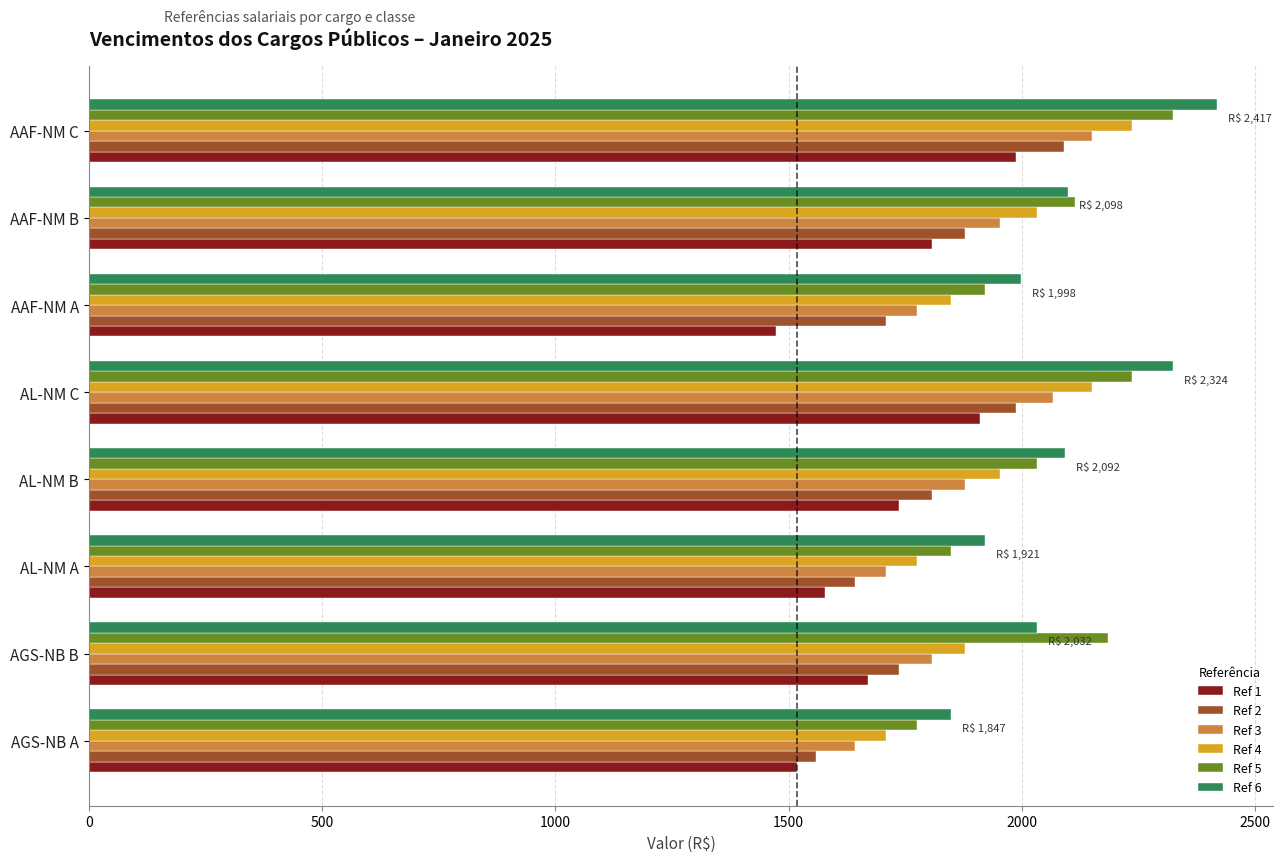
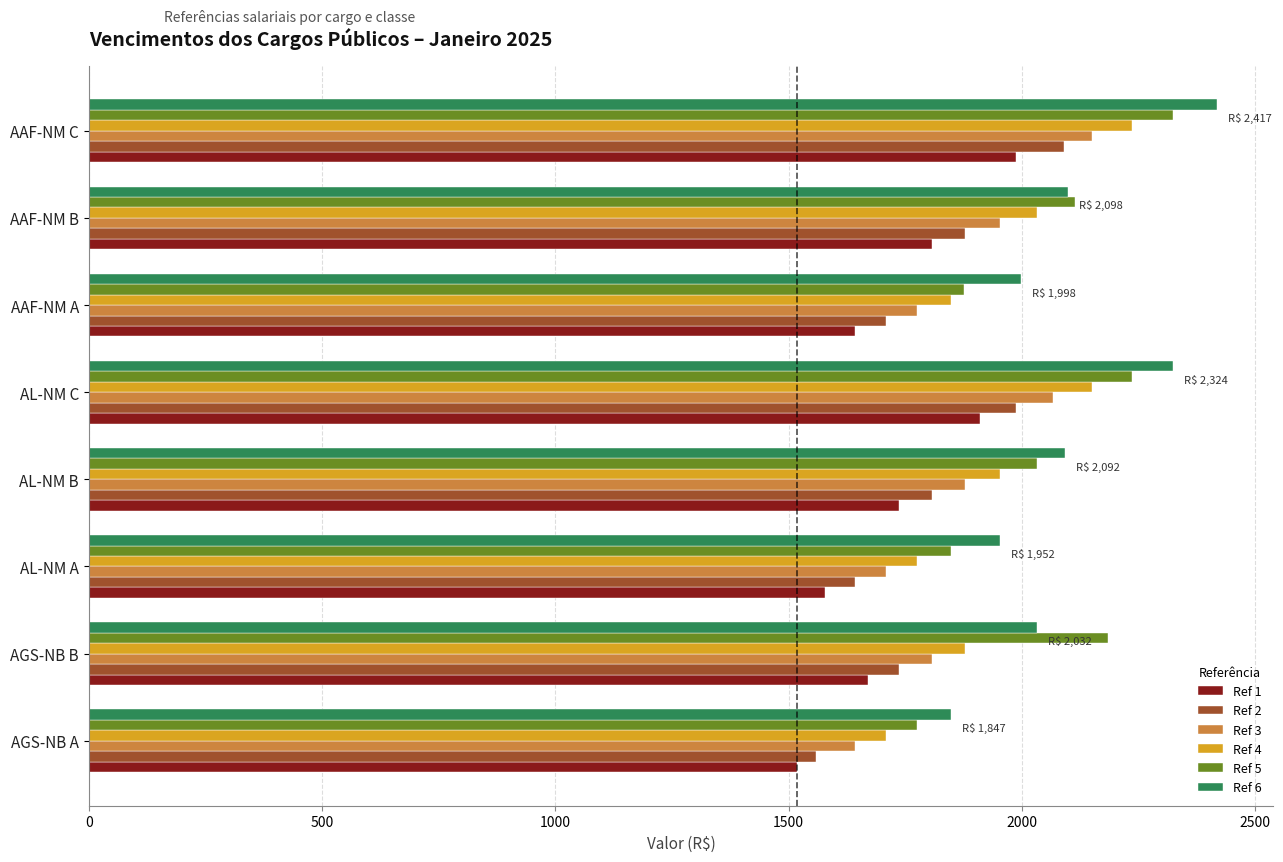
Ref 5, AAF-NM A: 1920 -> 1870
Ref 1, AAF-NM A: 1470 -> 1640
Ref 6, AL-NM A: 1,921 -> 1,952
